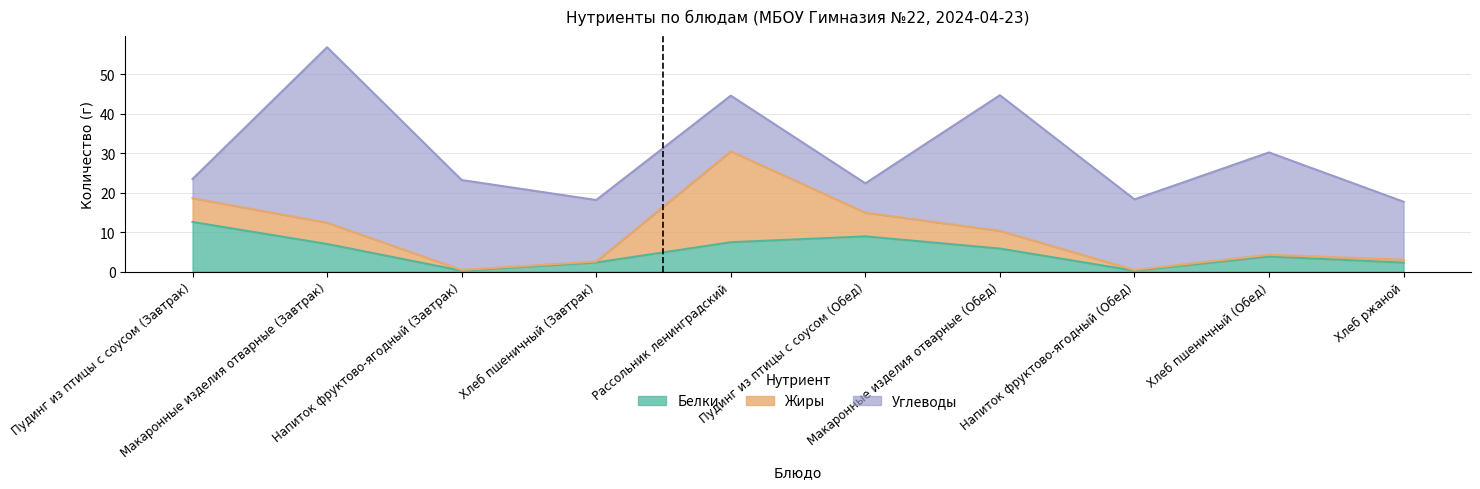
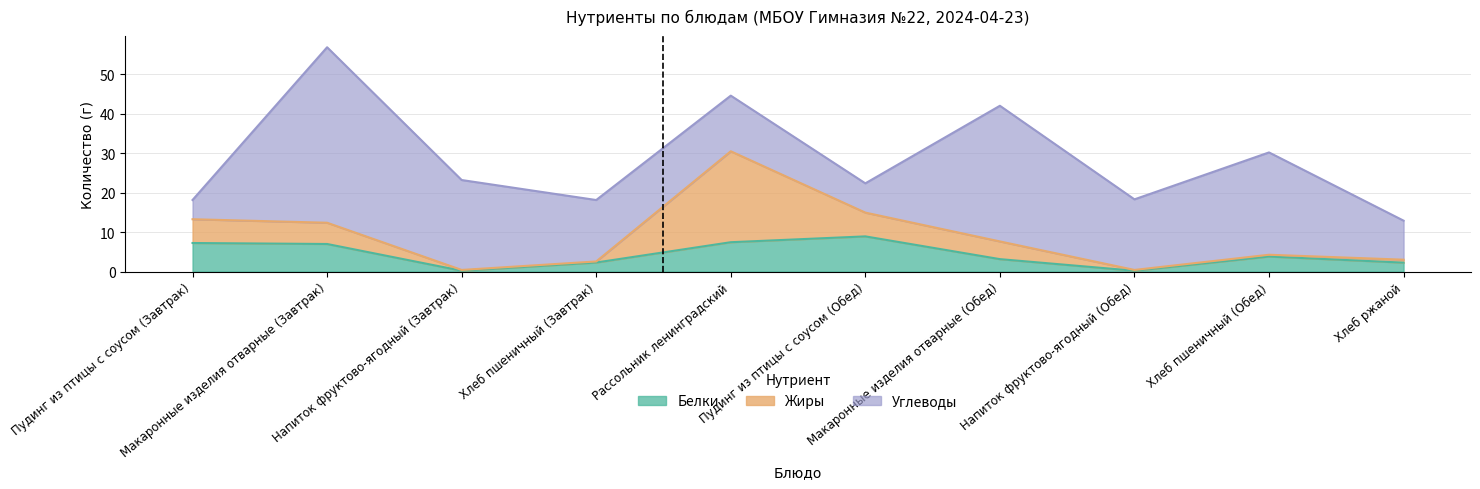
Белки, Пудинг из птицы с соусом (Завтрак): 13 -> 7
Белки, Макаронные изделия отварные (Обед): 6 -> 3
Углеводы, Хлеб ржаной: 15 -> 10
